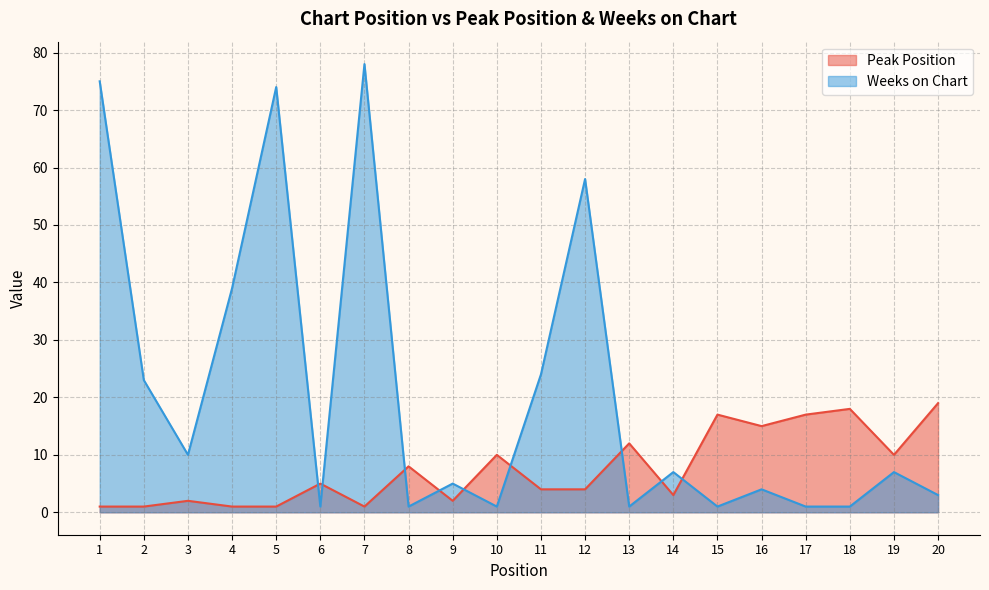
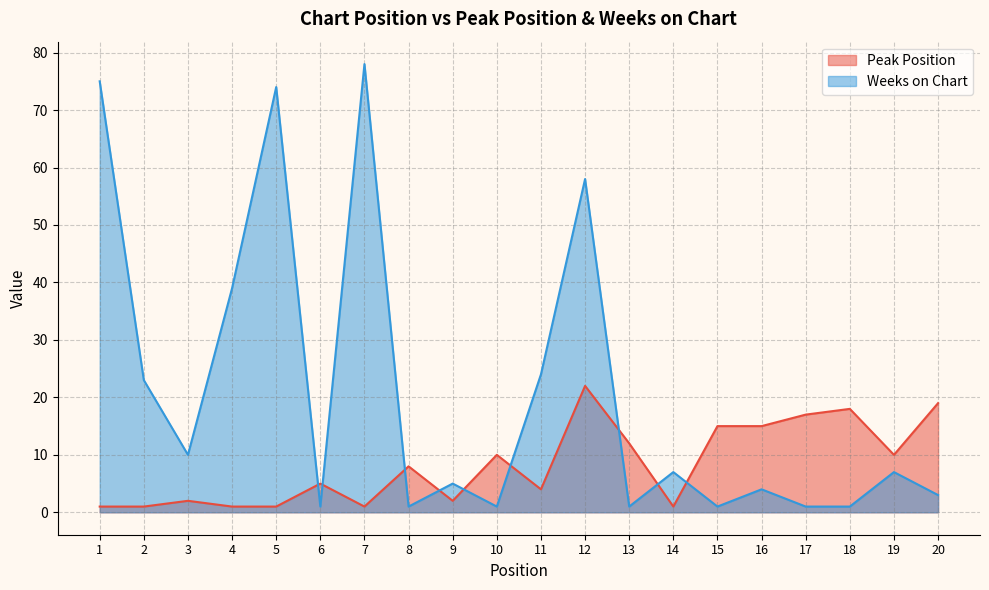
Peak Position, 12: 4 -> 22
Peak Position, 14: 3 -> 1
Peak Position, 15: 17 -> 15
